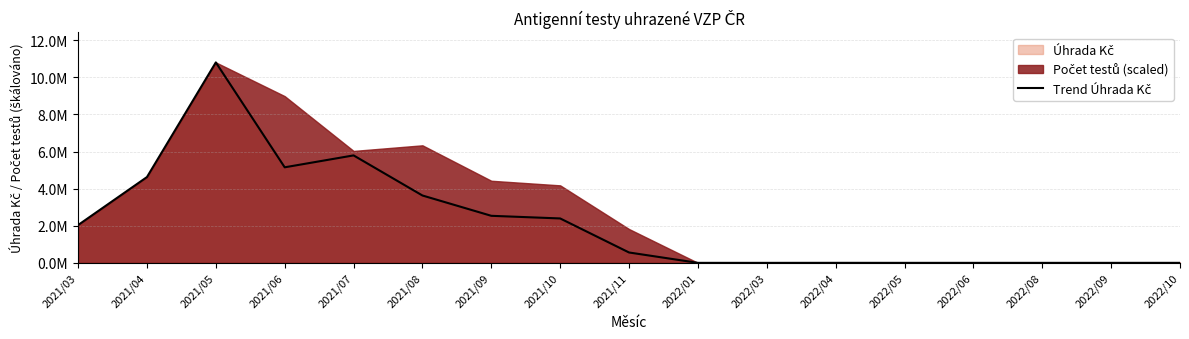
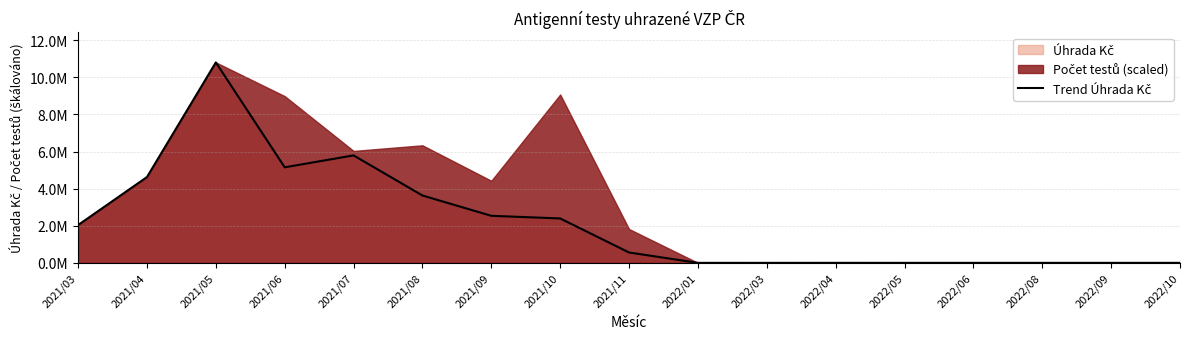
Počet testů (scaled), 2021/10: 4200000 -> 9100000
